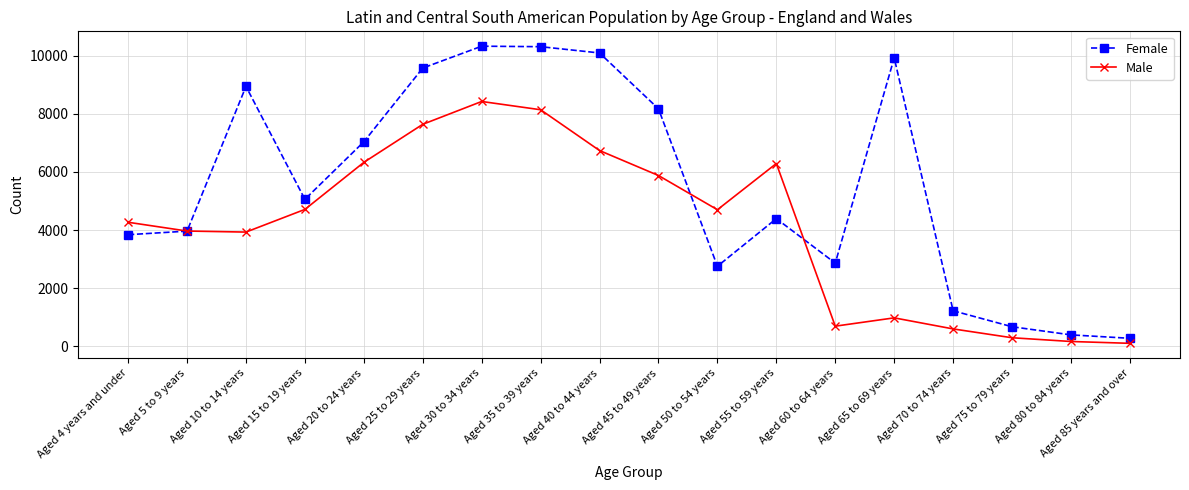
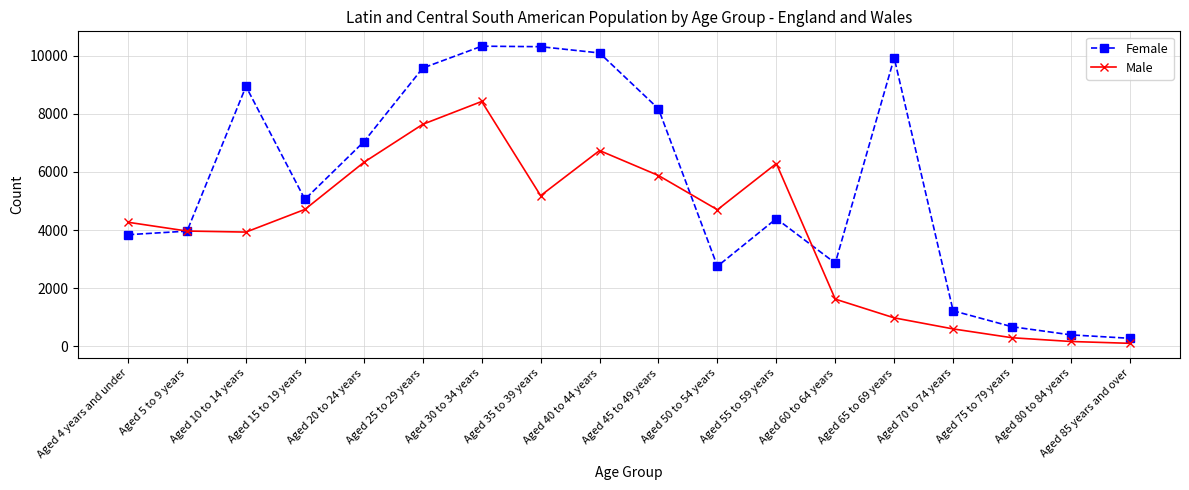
Male, Aged 35 to 39 years: 8100 -> 5200
Male, Aged 60 to 64 years: 700 -> 1600
